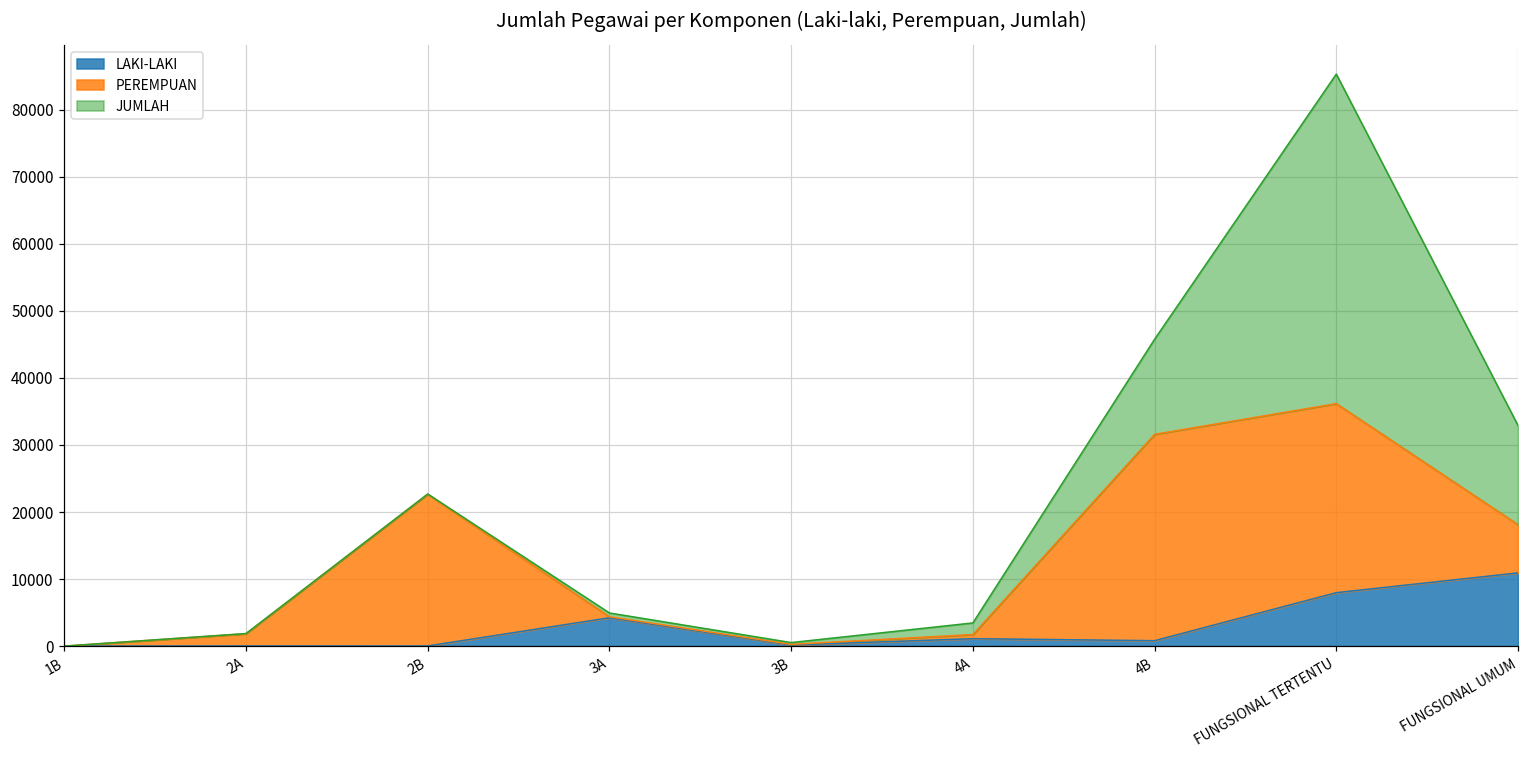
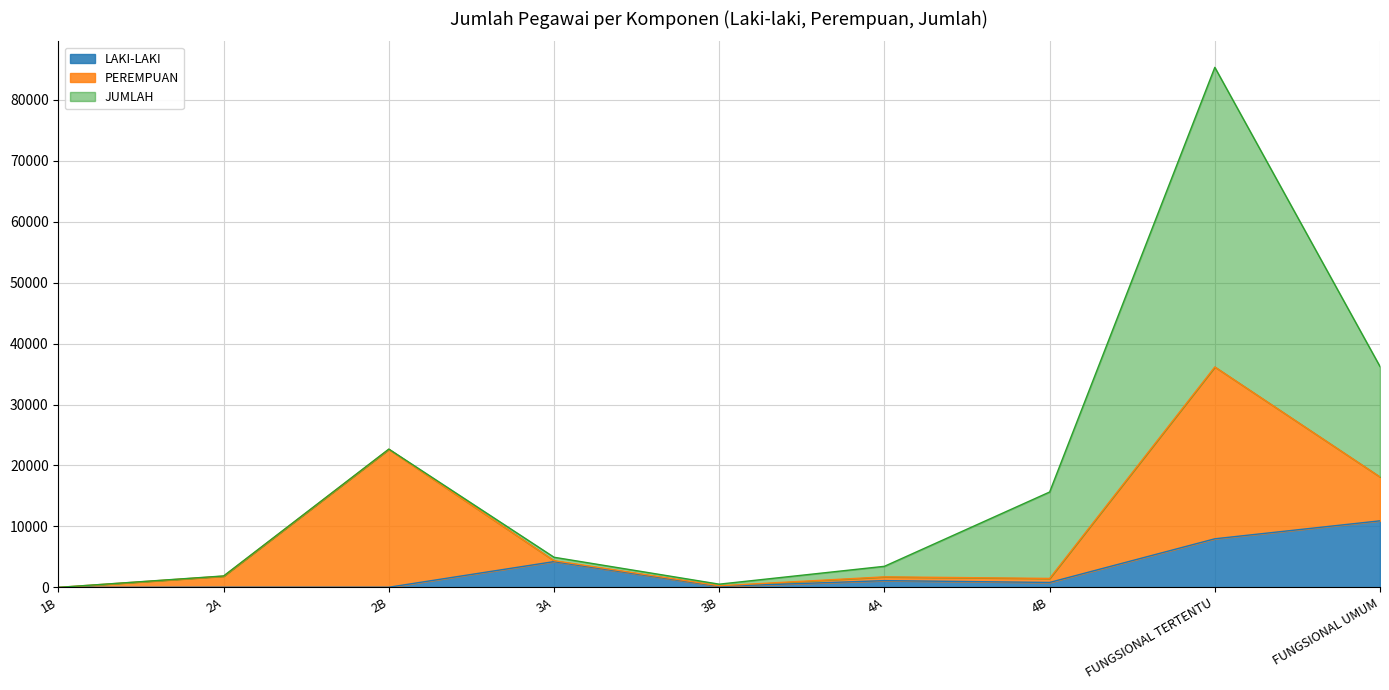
PEREMPUAN, 4B: 31000 -> 1000
JUMLAH, FUNGSIONAL UMUM: 15000 -> 18000
